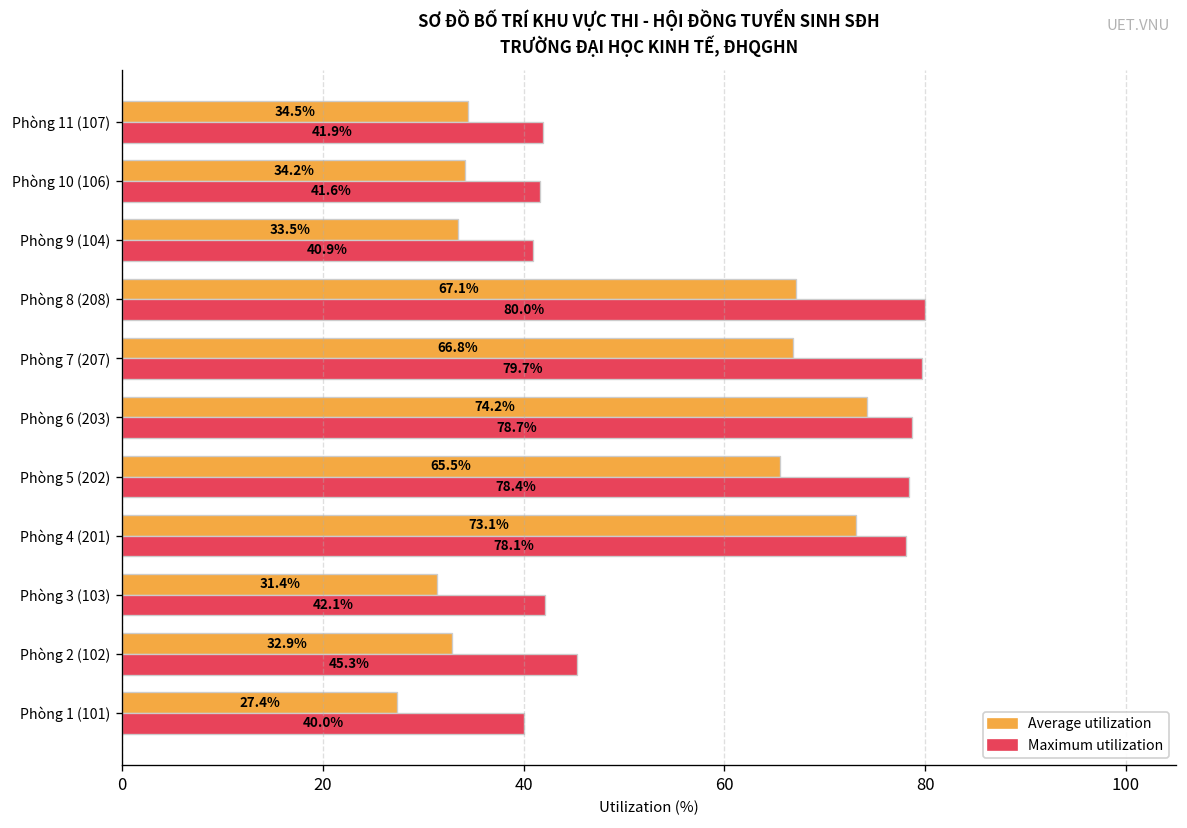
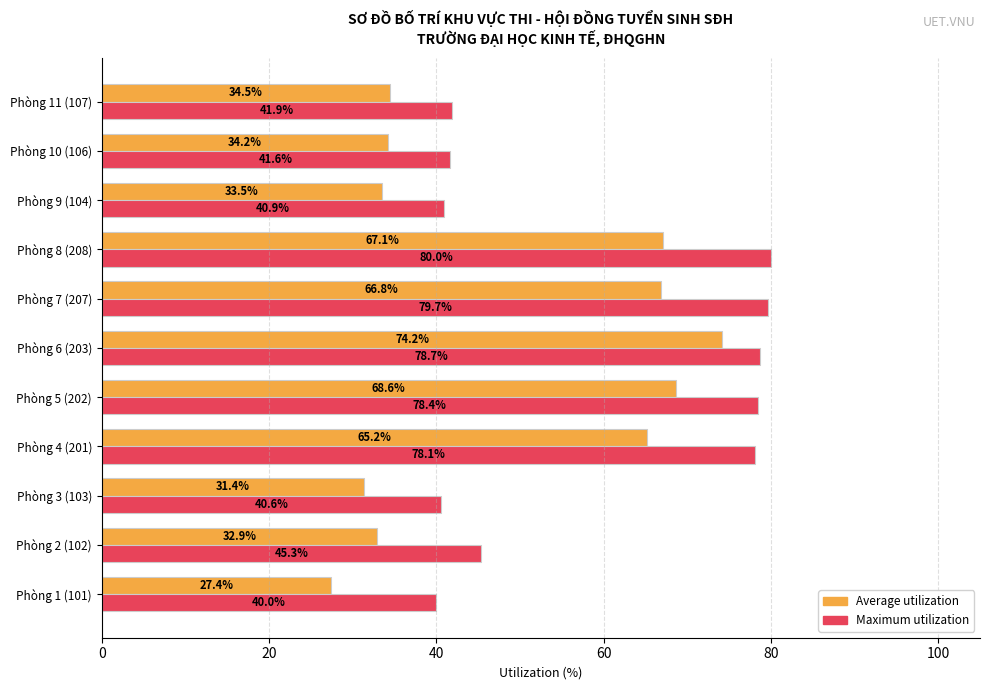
Average utilization, Phòng 5 (202): 65.5% -> 68.6%
Average utilization, Phòng 4 (201): 73.1% -> 65.2%
Maximum utilization, Phòng 3 (103): 42.1% -> 40.6%
